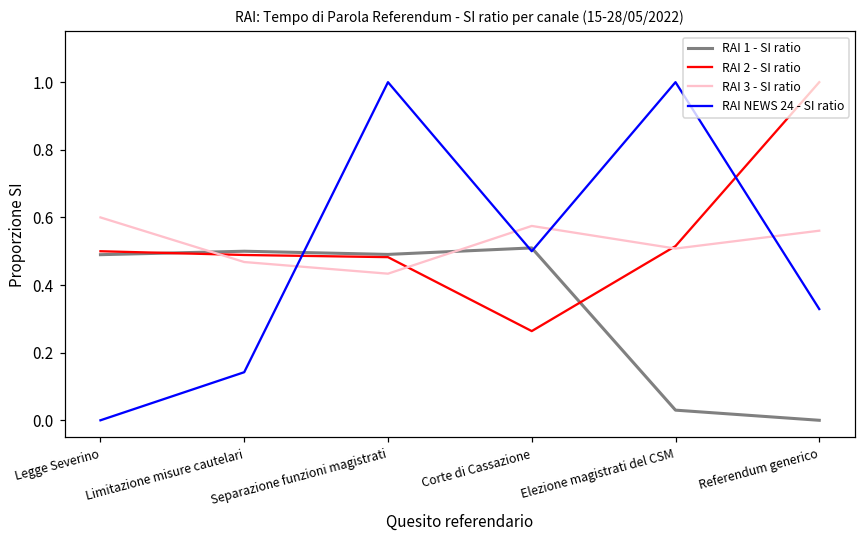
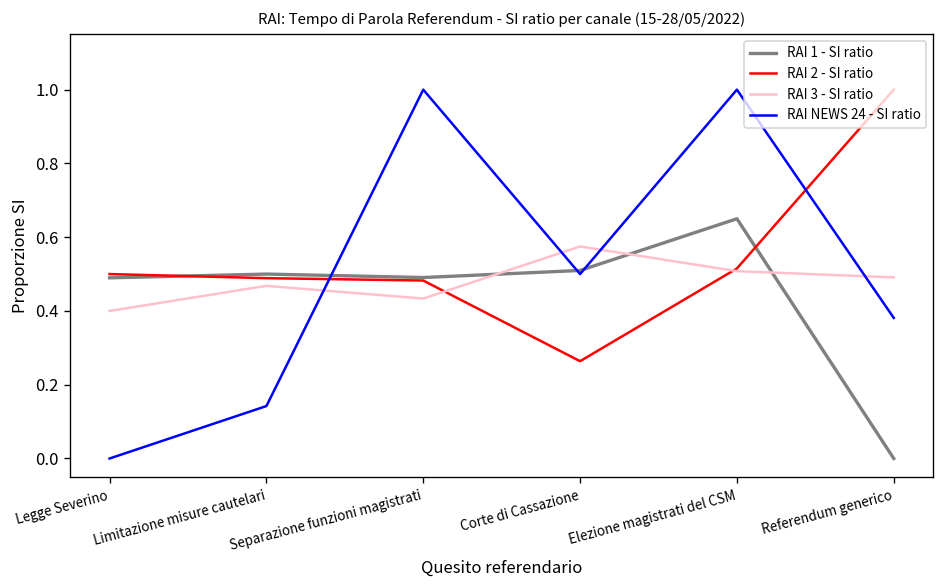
RAI 3 - SI ratio, Legge Severino: 0.6 -> 0.4
RAI 1 - SI ratio, Elezione magistrati del CSM: 0.03 -> 0.65
RAI 3 - SI ratio, Referendum generico: 0.56 -> 0.49
RAI NEWS 24 - SI ratio, Referendum generico: 0.33 -> 0.38
